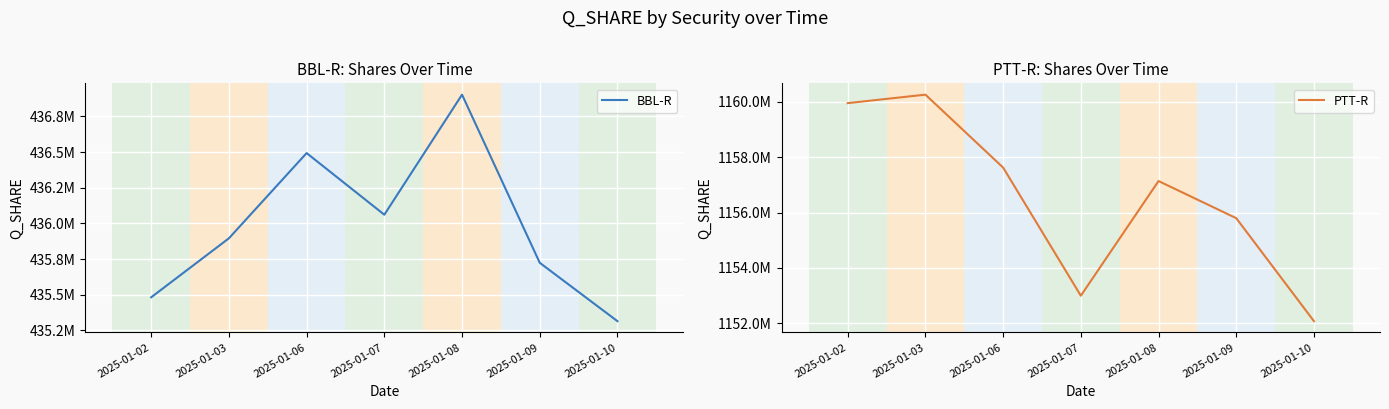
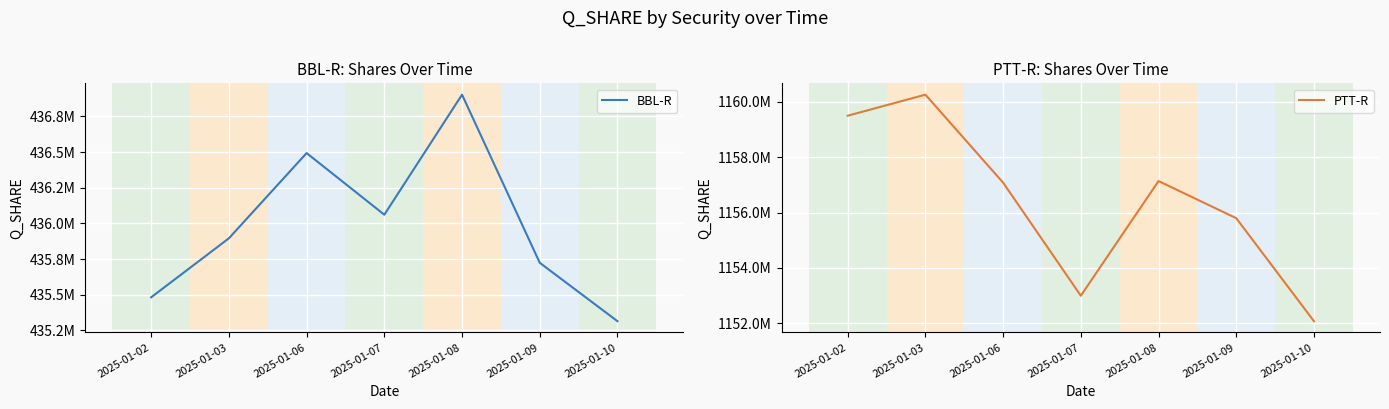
PTT-R: Shares Over Time, 2025-01-02: 1160000000 -> 1159500000
PTT-R: Shares Over Time, 2025-01-06: 1157600000 -> 1157100000
